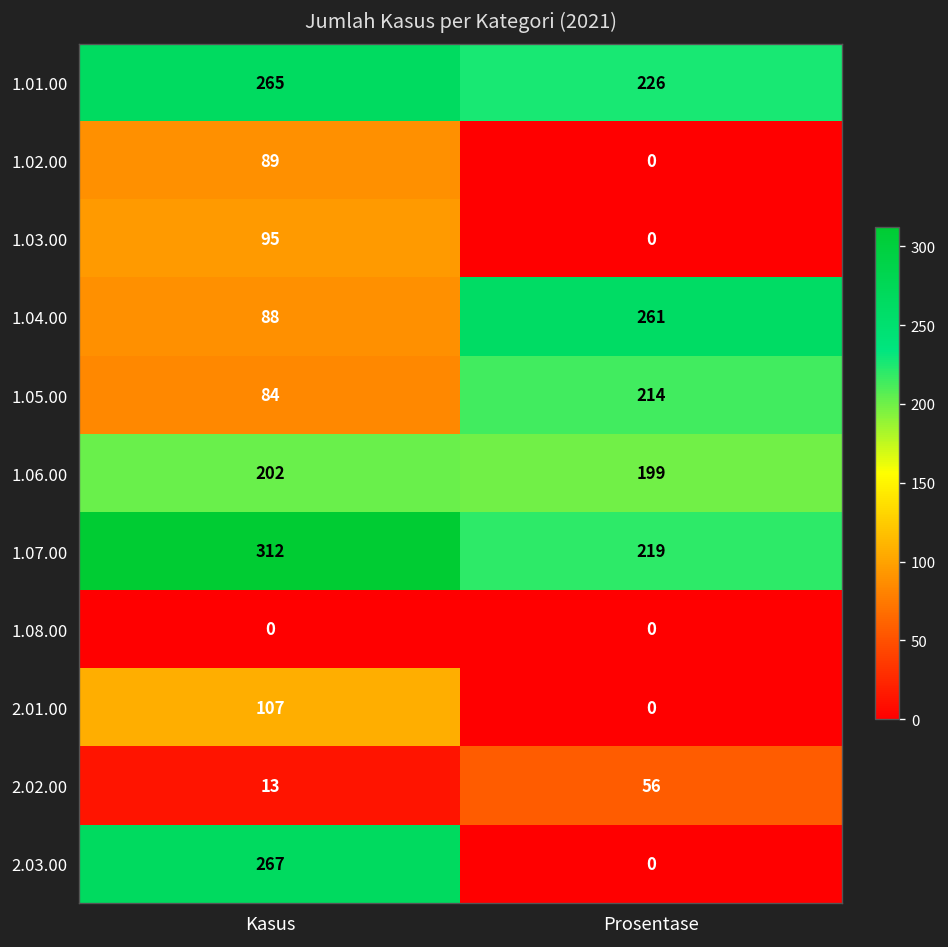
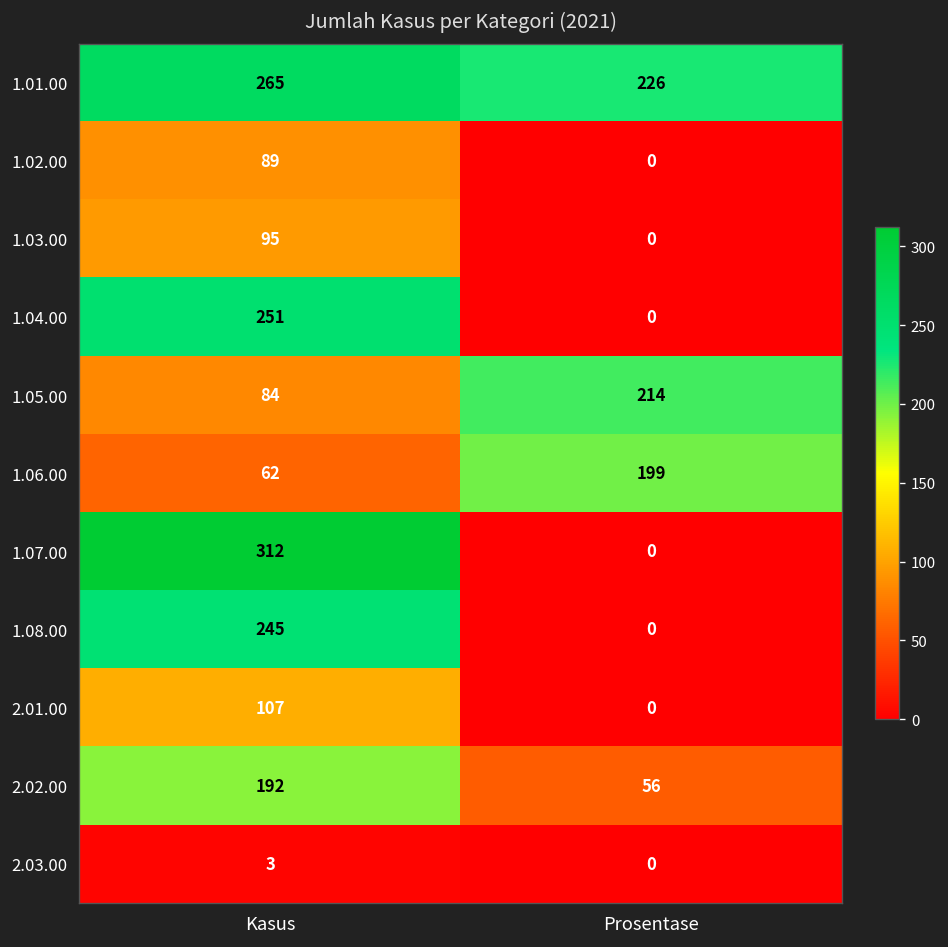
1.04.00, Kasus: 88 -> 251
1.04.00, Prosentase: 261 -> 0
1.06.00, Kasus: 202 -> 62
1.07.00, Prosentase: 219 -> 0
1.08.00, Kasus: 0 -> 245
2.02.00, Kasus: 13 -> 192
2.03.00, Kasus: 267 -> 3
